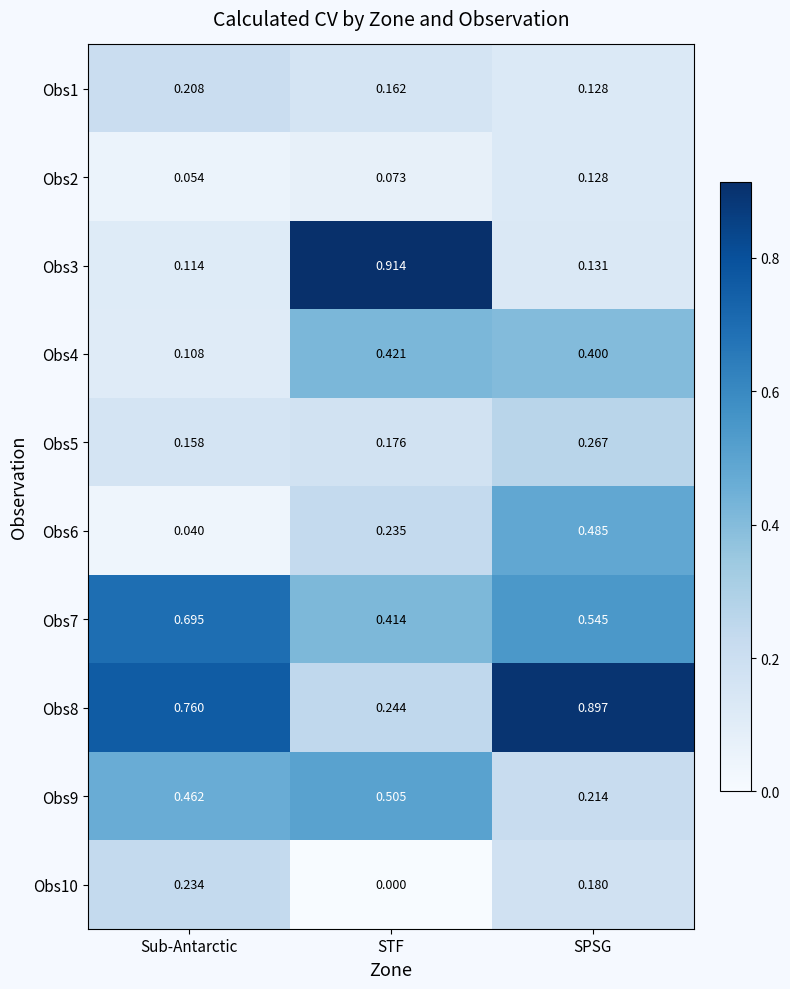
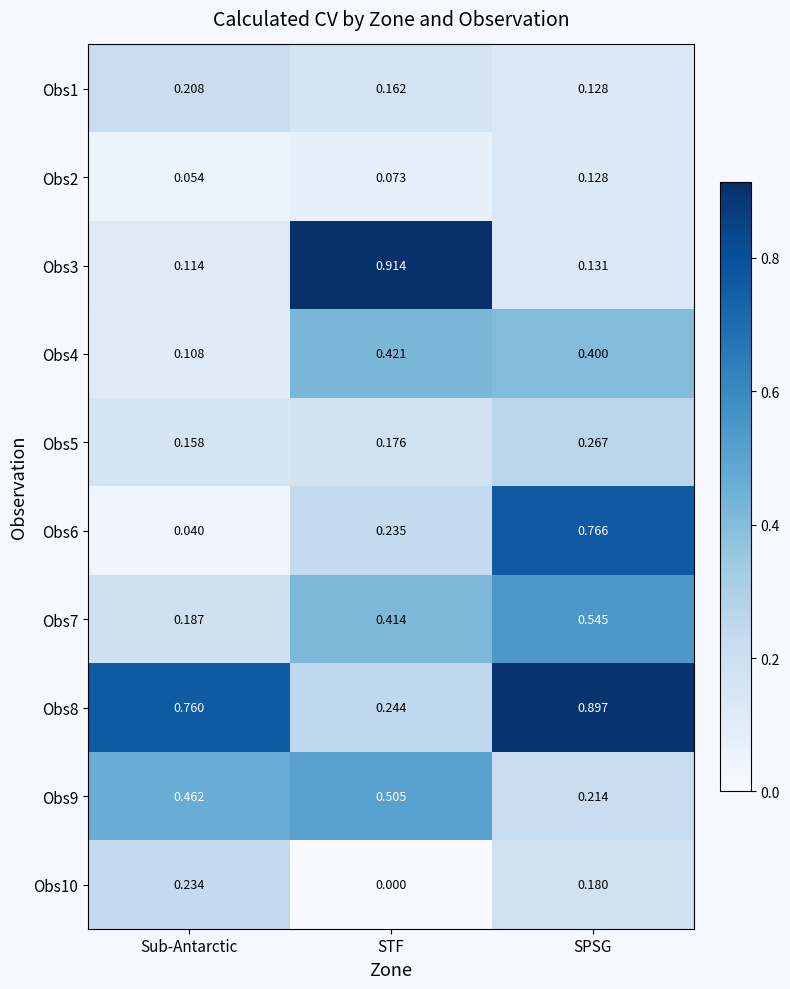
Obs6, SPSG: 0.485 -> 0.766
Obs7, Sub-Antarctic: 0.695 -> 0.187
